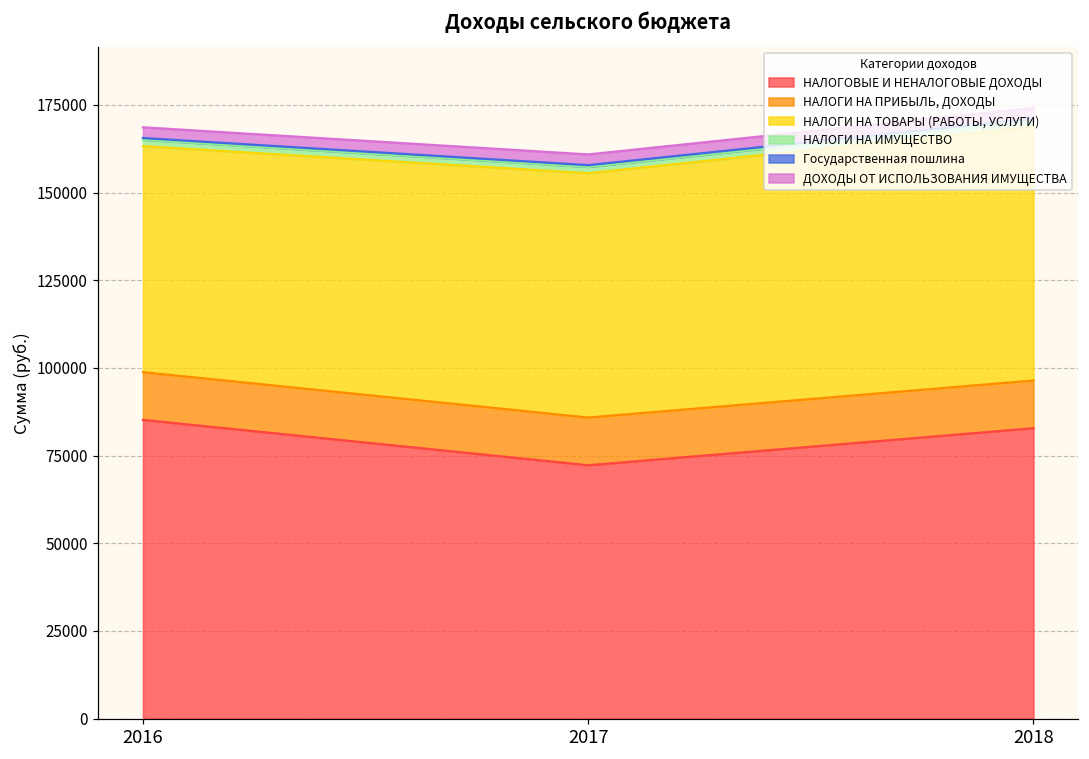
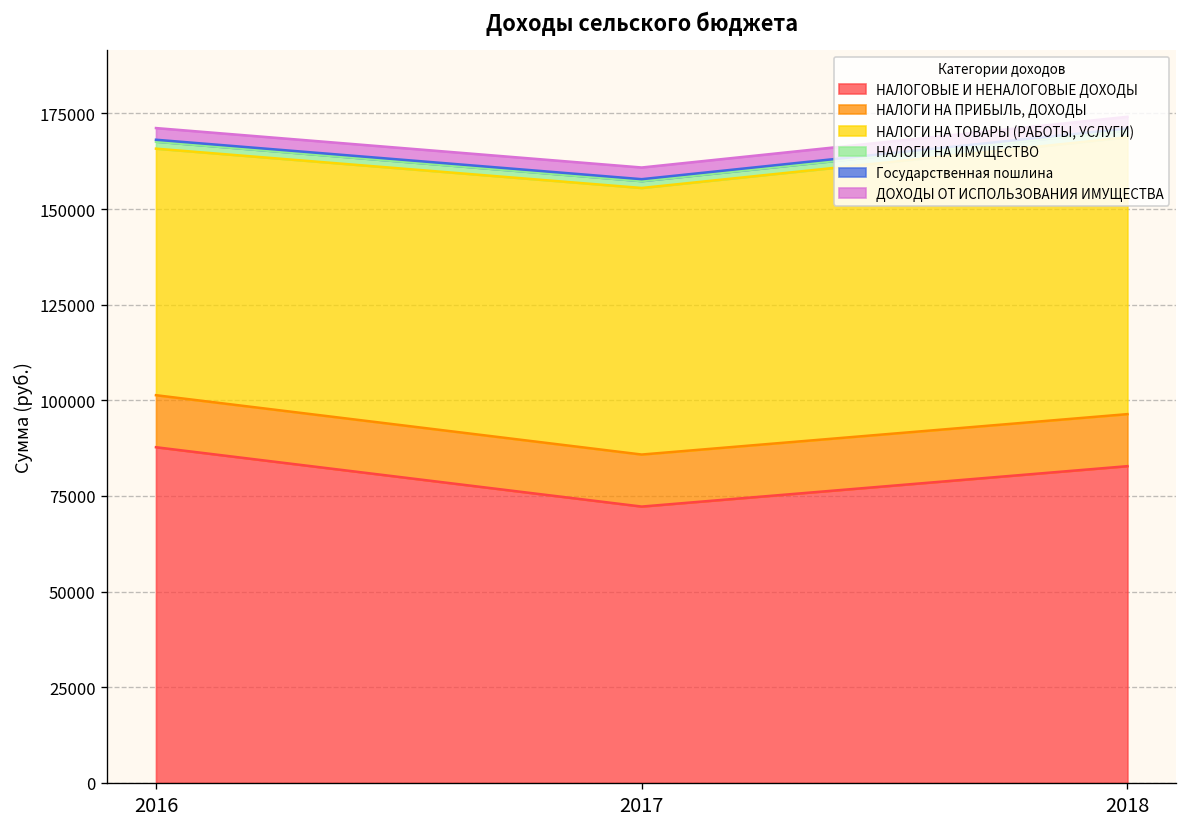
НАЛОГОВЫЕ И НЕНАЛОГОВЫЕ ДОХОДЫ, 2016: 85000 -> 88000
